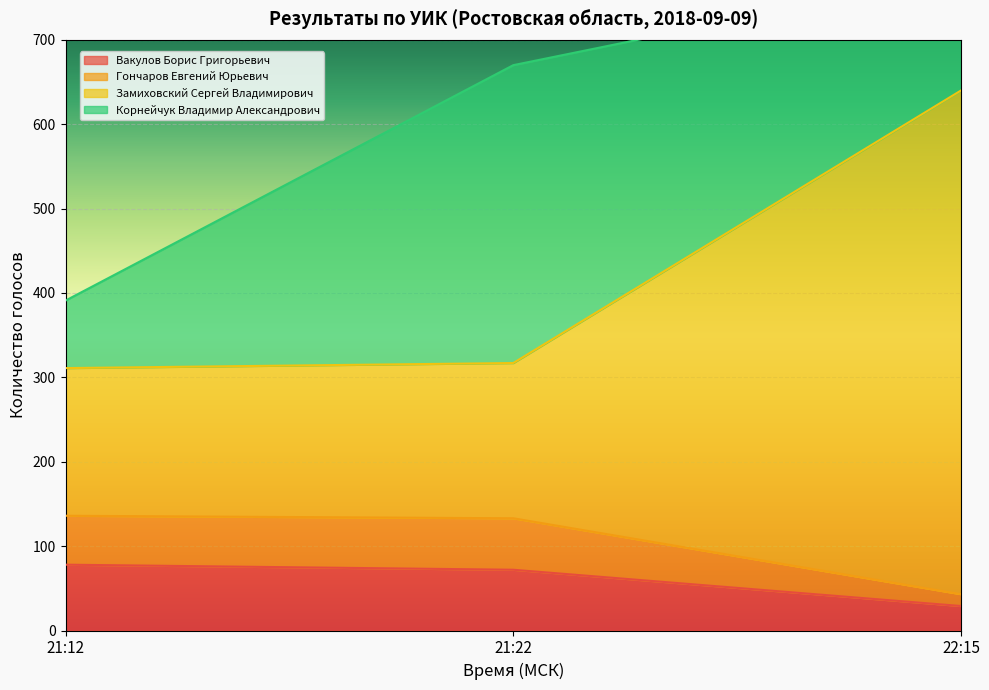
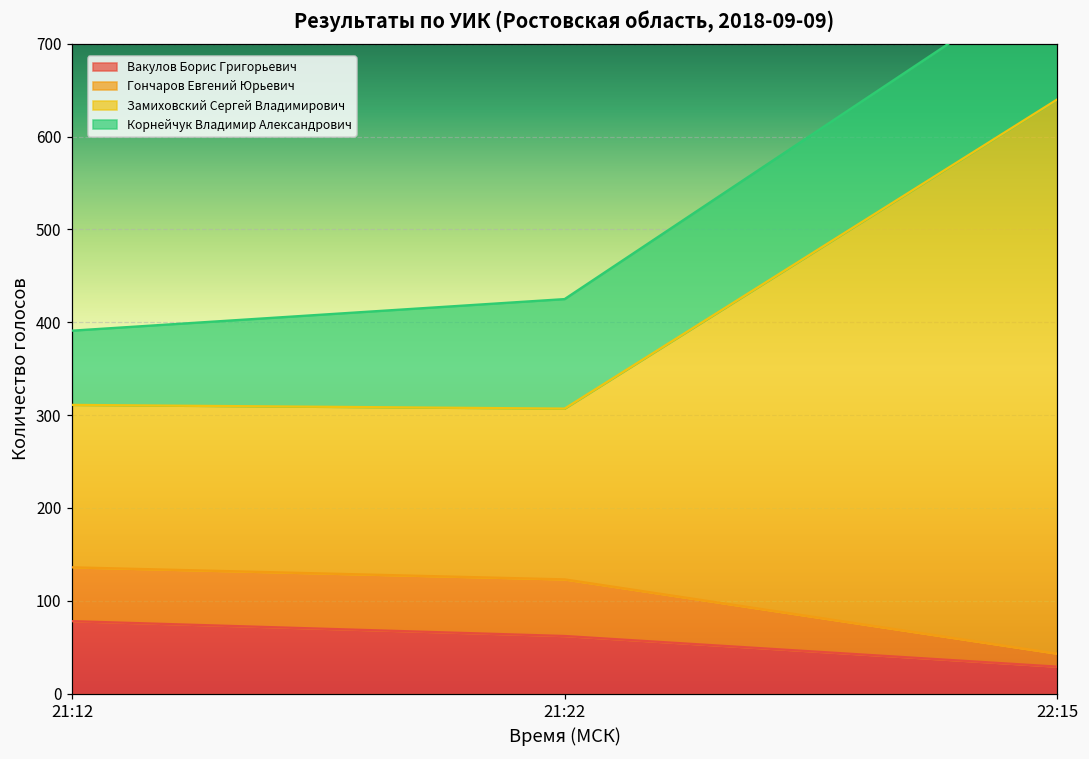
Вакулов Борис Григорьевич, 21:22: 70 -> 60
Корнейчук Владимир Александрович, 21:22: 350 -> 120
